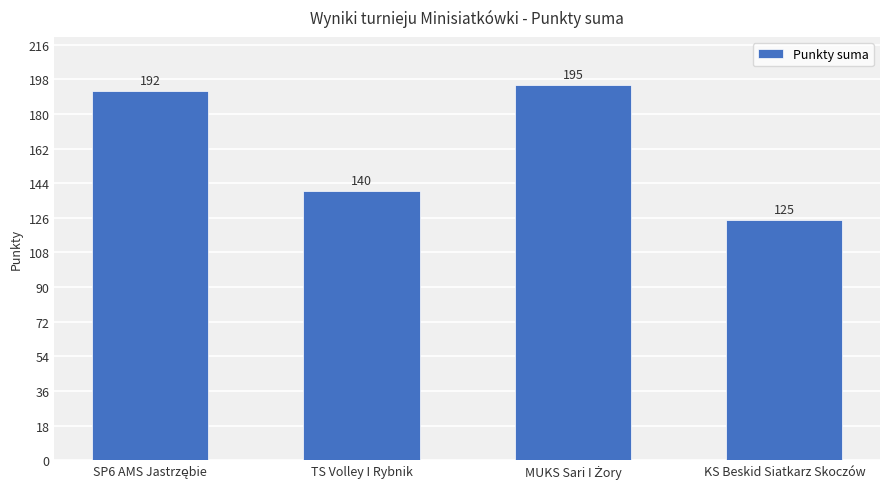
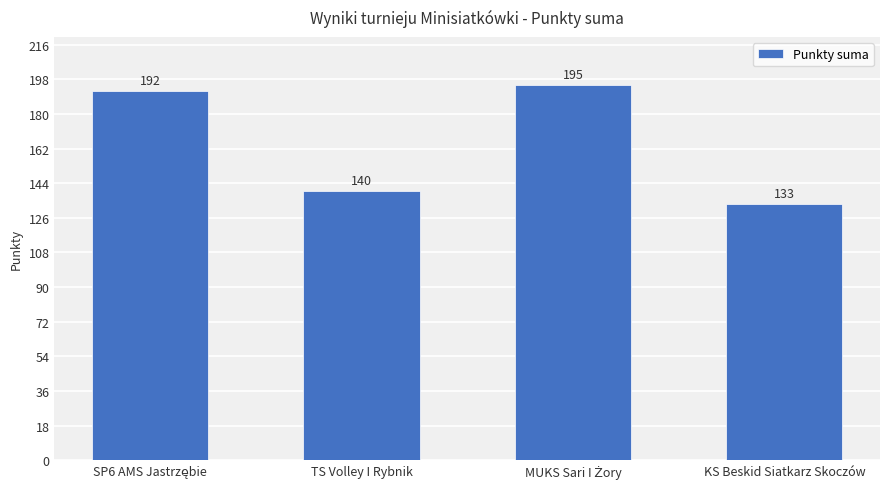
KS Beskid Siatkarz Skoczów: 125 -> 133
